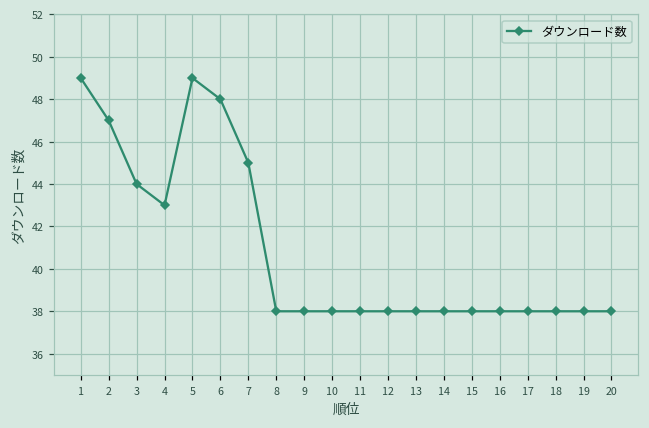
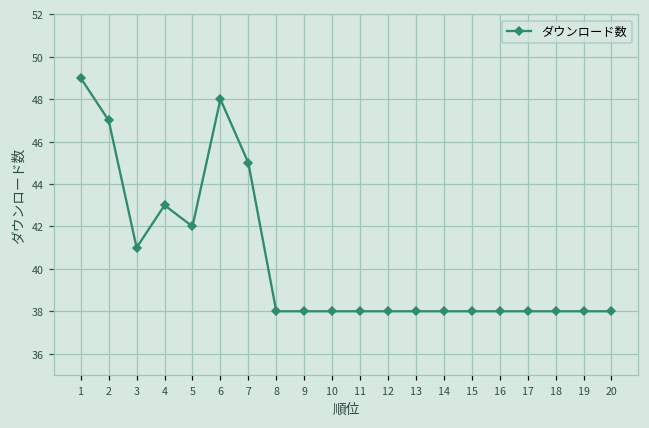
3: 44 -> 41
5: 49 -> 42
